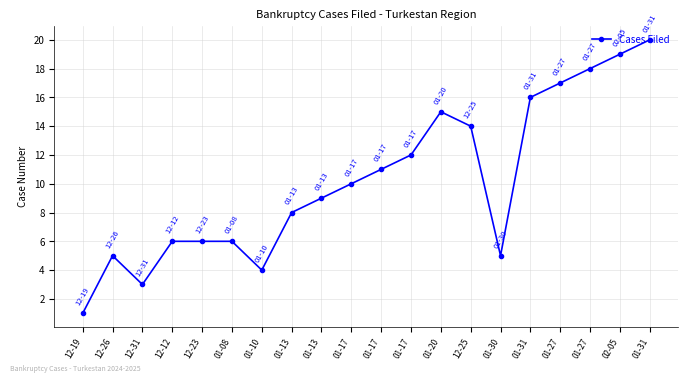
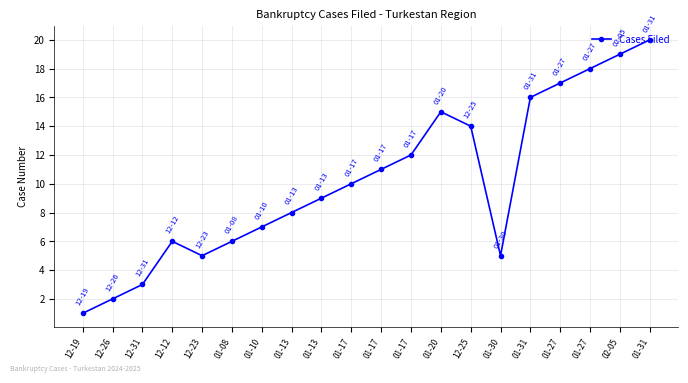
12-26: 5 -> 2
12-23: 6 -> 5
01-10: 4 -> 7
